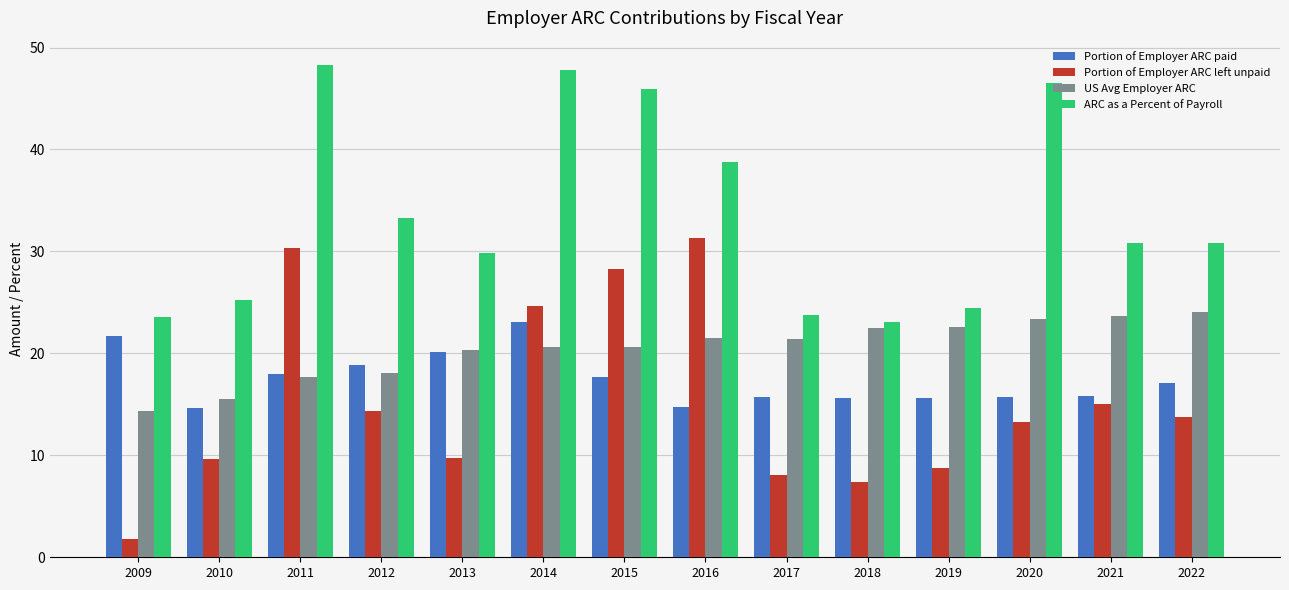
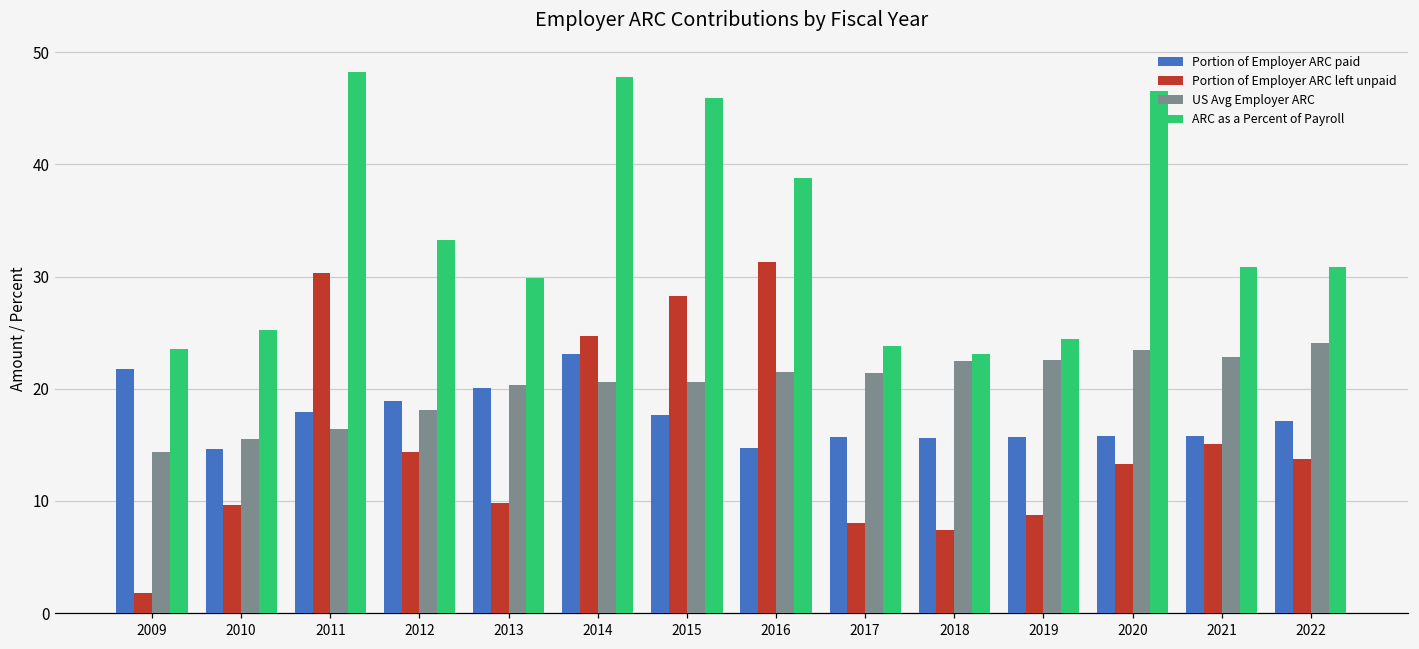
US Avg Employer ARC, 2011: 17.7 -> 16.4
US Avg Employer ARC, 2021: 23.6 -> 22.8
